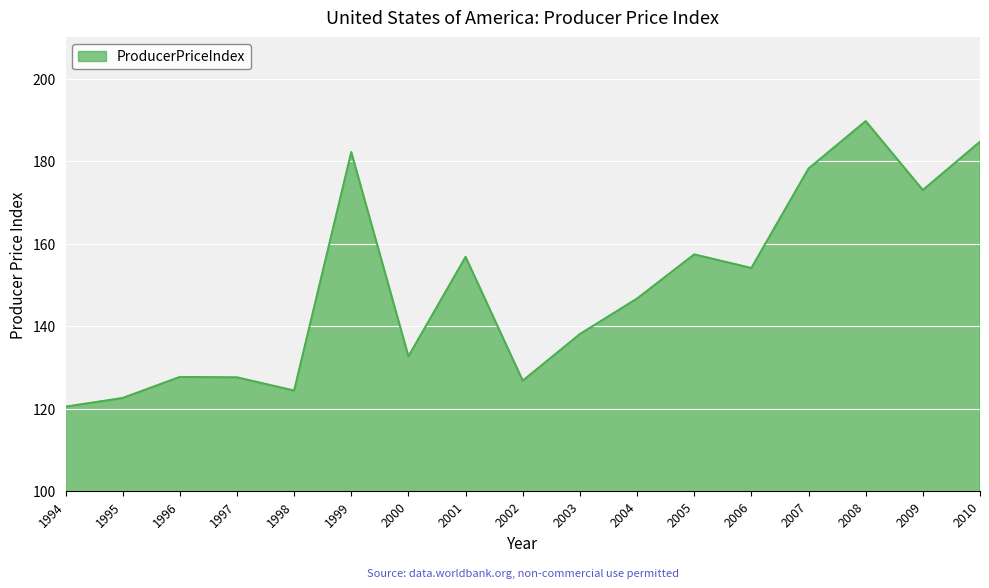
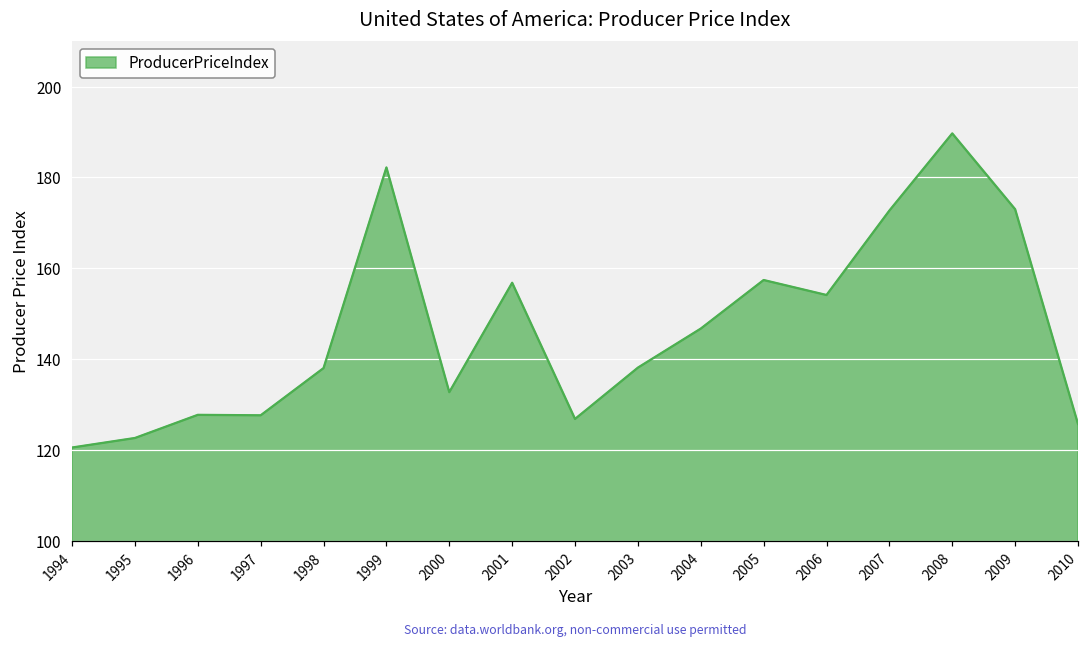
1998: 124 -> 138
2007: 178 -> 173
2010: 185 -> 126
